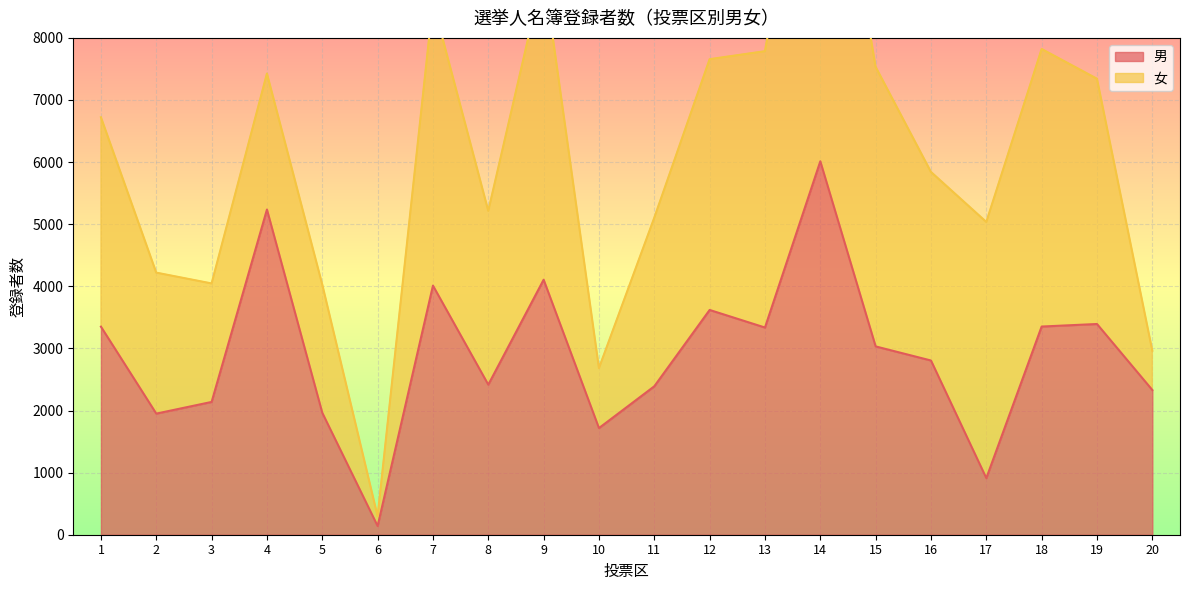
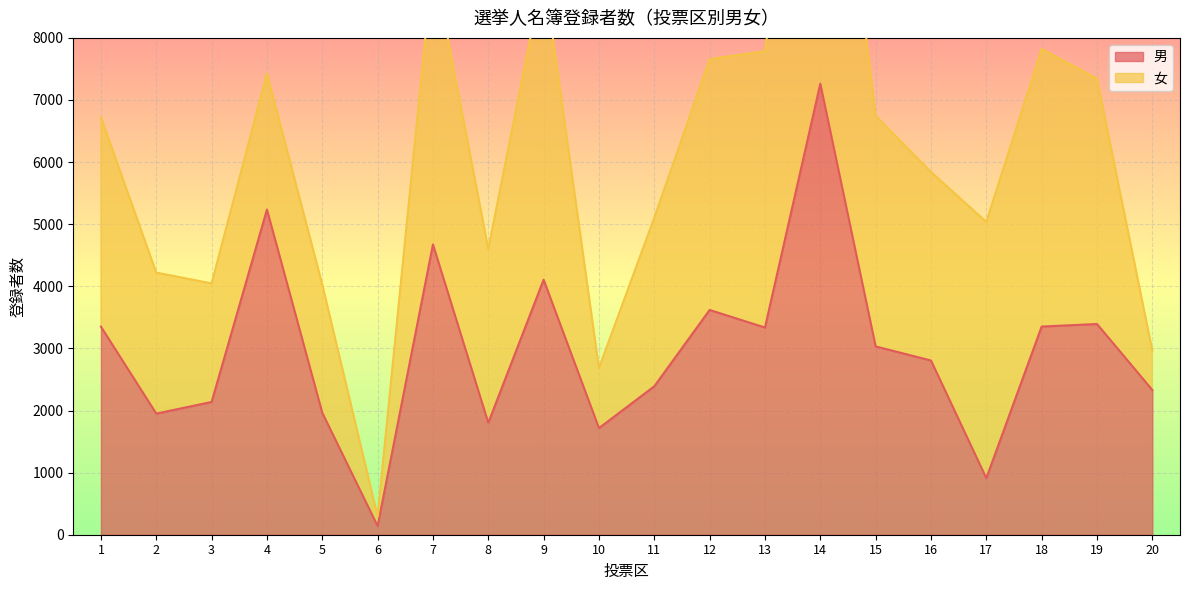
男, 7: 4000 -> 4700
男, 8: 2400 -> 1800
男, 14: 6000 -> 7300
女, 15: 4500 -> 3700
